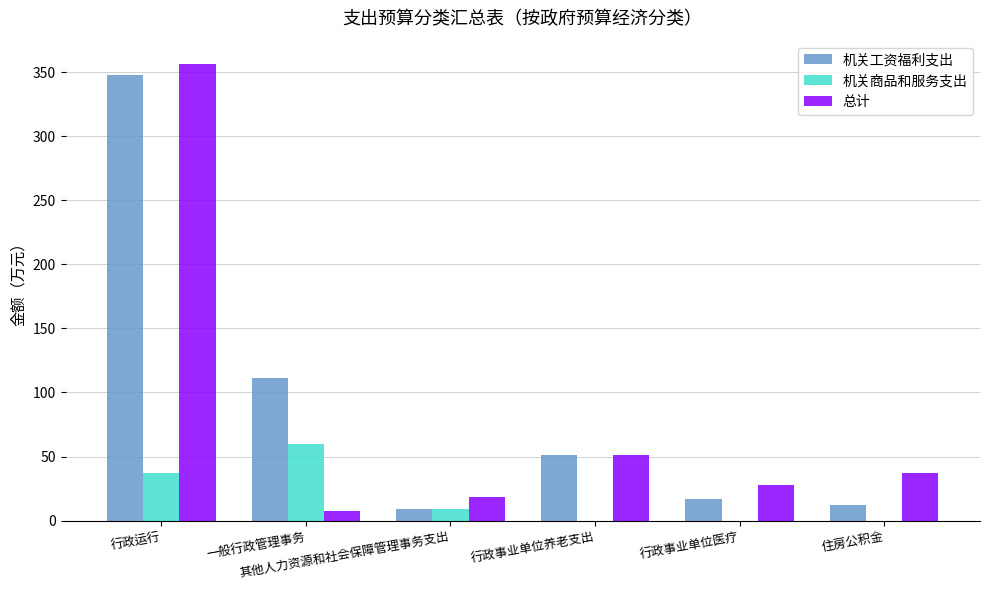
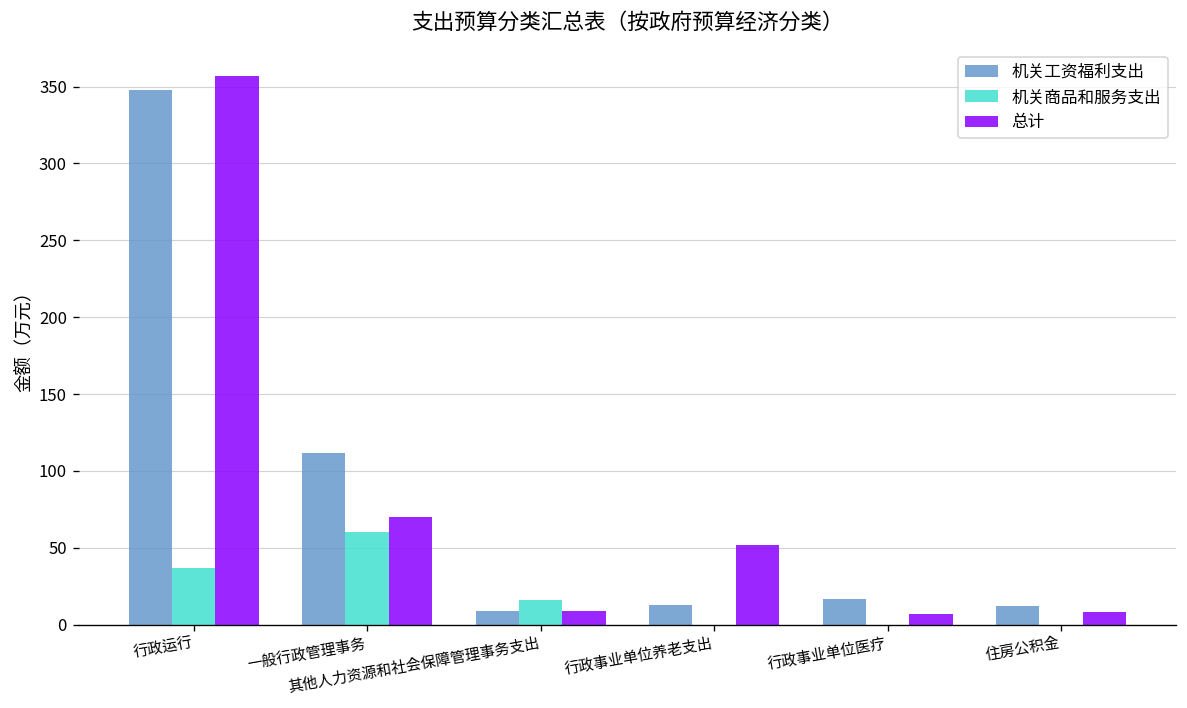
总计, 一般行政管理事务: 7 -> 70
机关商品和服务支出, 其他人力资源和社会保障管理事务支出: 9 -> 16
总计, 其他人力资源和社会保障管理事务支出: 19 -> 9
机关工资福利支出, 行政事业单位养老支出: 52 -> 13
总计, 行政事业单位医疗: 28 -> 7
总计, 住房公积金: 37 -> 8
